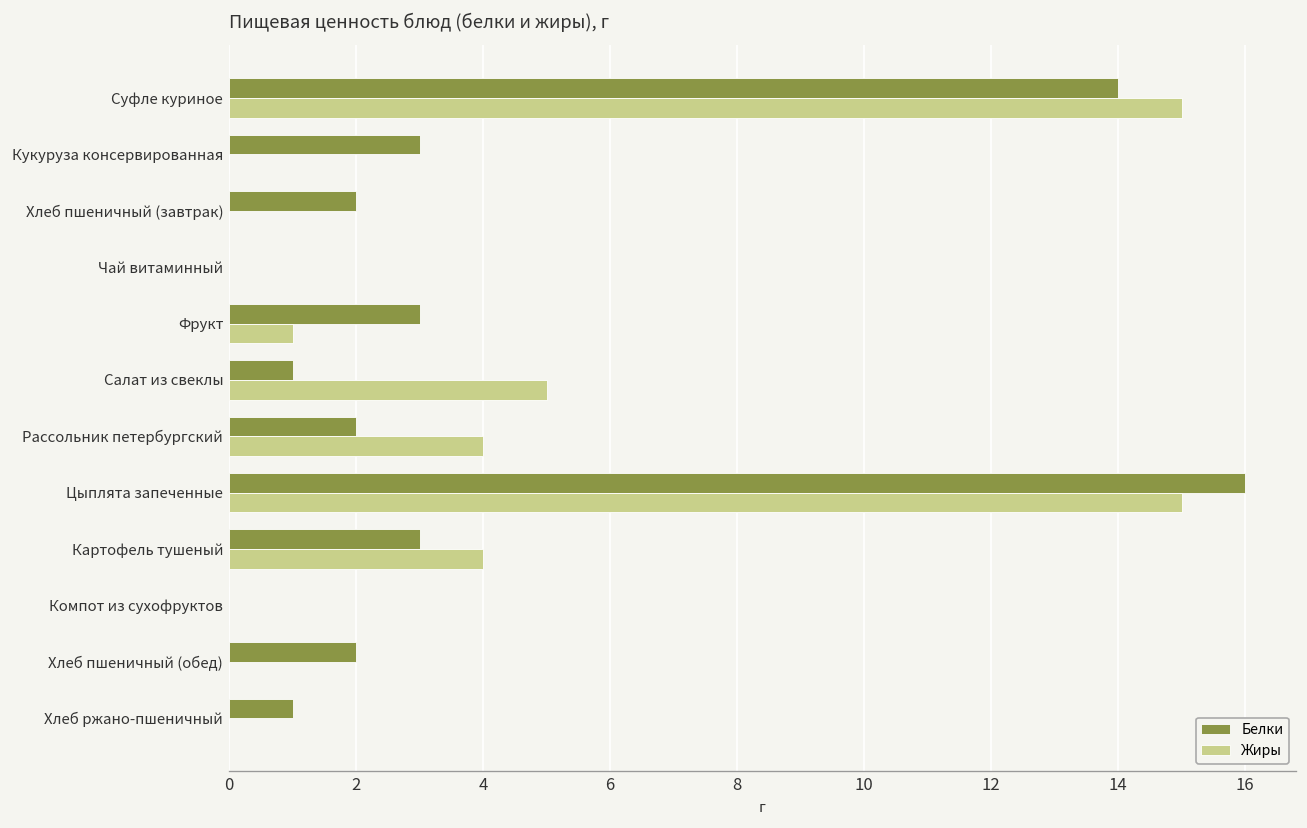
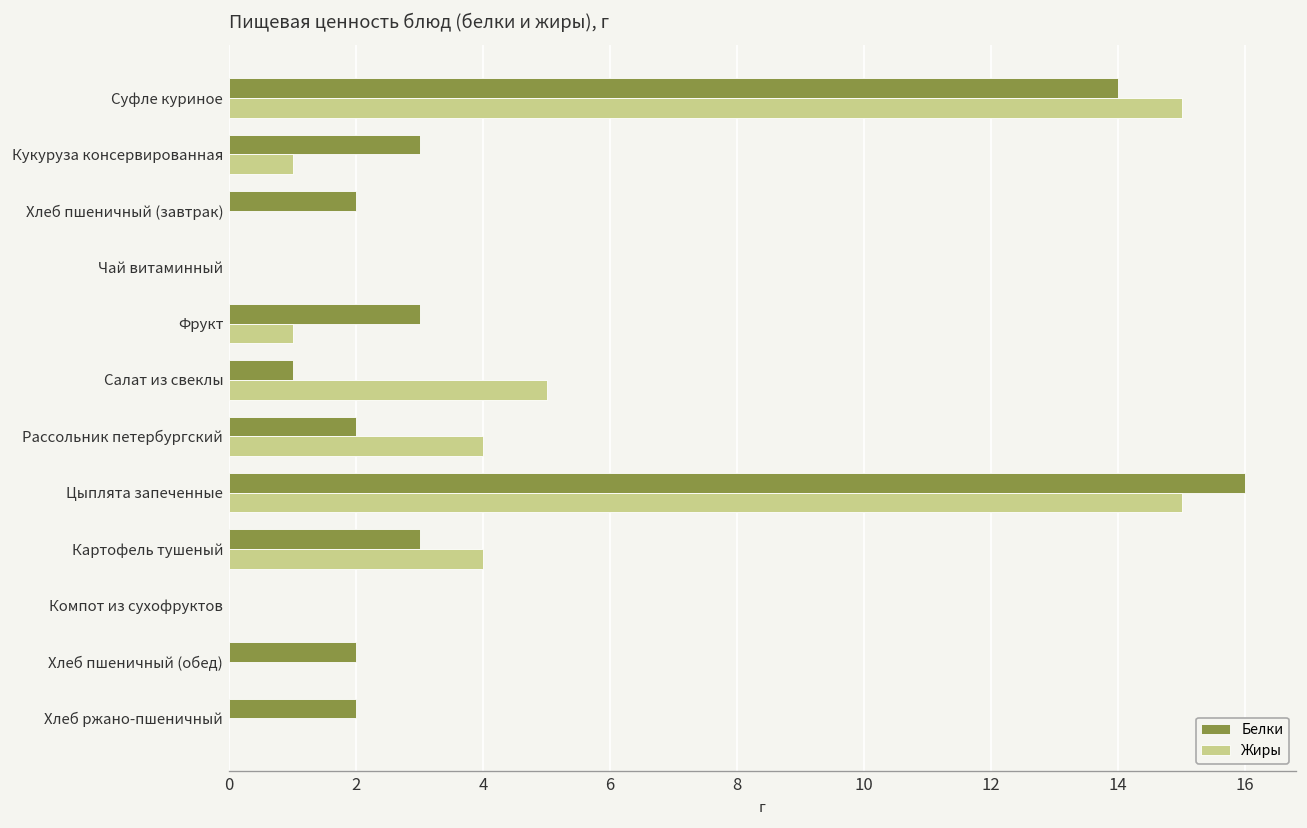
Жиры, Кукуруза консервированная: 0 -> 1
Белки, Хлеб ржано-пшеничный: 1 -> 2
